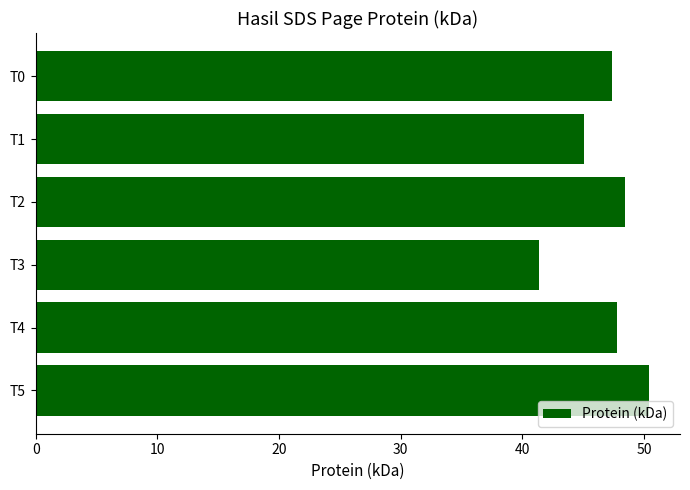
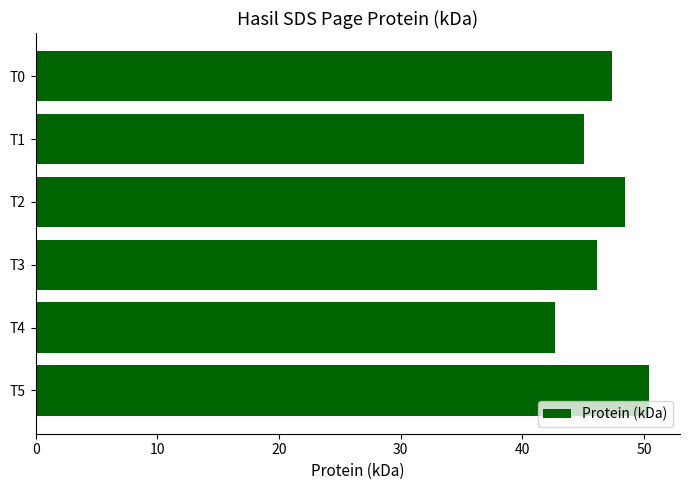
T3: 41.4 -> 46.2
T4: 47.8 -> 42.7
